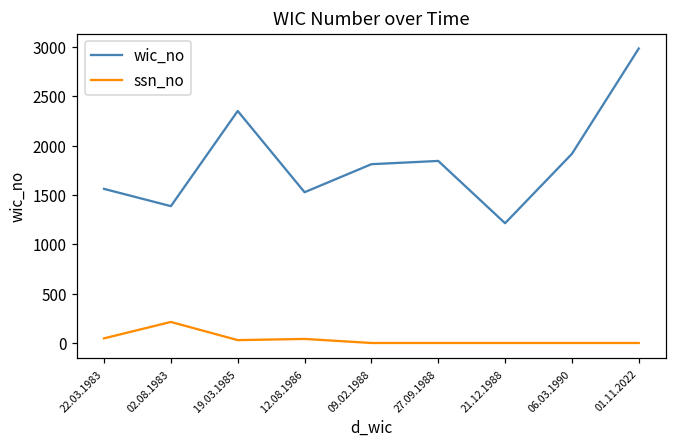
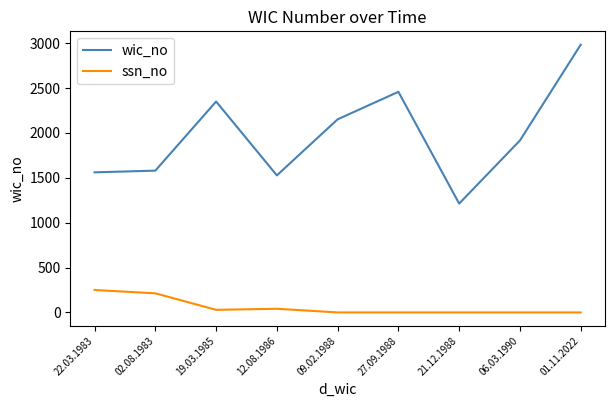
ssn_no, 22.03.1983: 0 -> 300
wic_no, 02.08.1983: 1400 -> 1600
wic_no, 09.02.1988: 1800 -> 2200
wic_no, 27.09.1988: 1800 -> 2500
